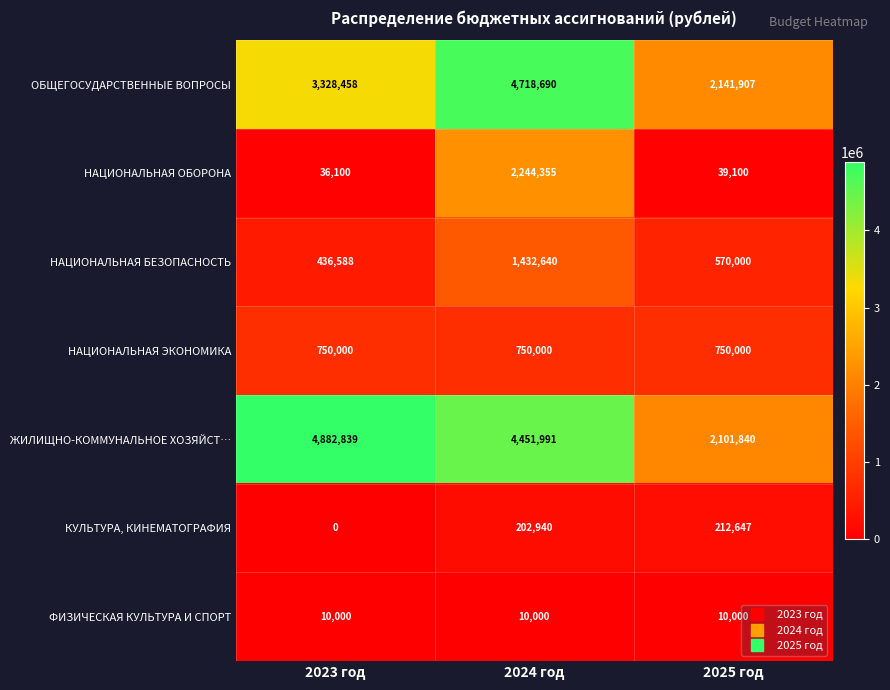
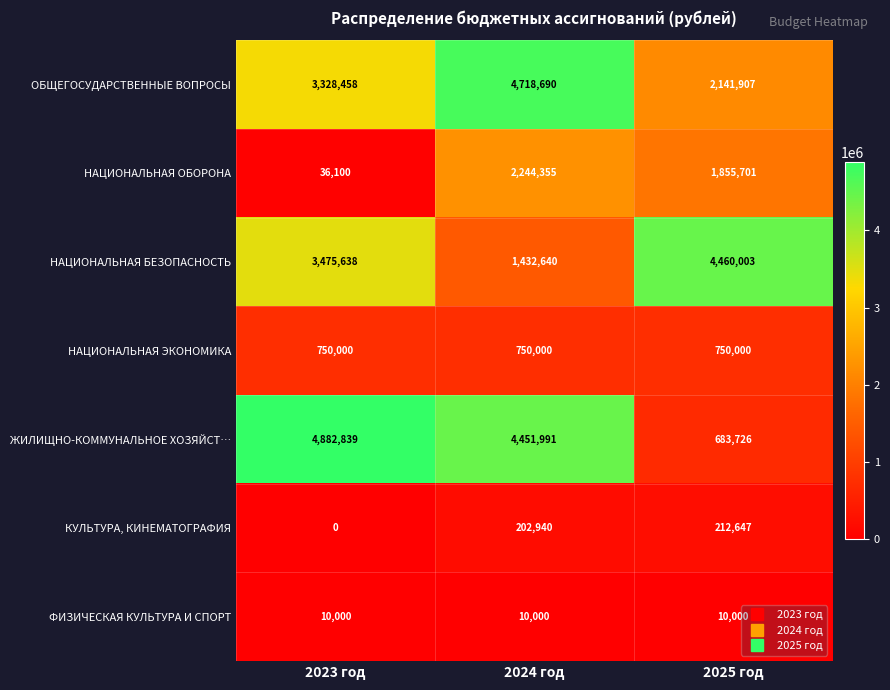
НАЦИОНАЛЬНАЯ ОБОРОНА, 2025 год: 39,100 -> 1,855,701
НАЦИОНАЛЬНАЯ БЕЗОПАСНОСТЬ, 2023 год: 436,588 -> 3,475,638
НАЦИОНАЛЬНАЯ БЕЗОПАСНОСТЬ, 2025 год: 570,000 -> 4,460,003
ЖИЛИЩНО-КОММУНАЛЬНОЕ ХОЗЯЙСТ…, 2025 год: 2,101,840 -> 683,726
